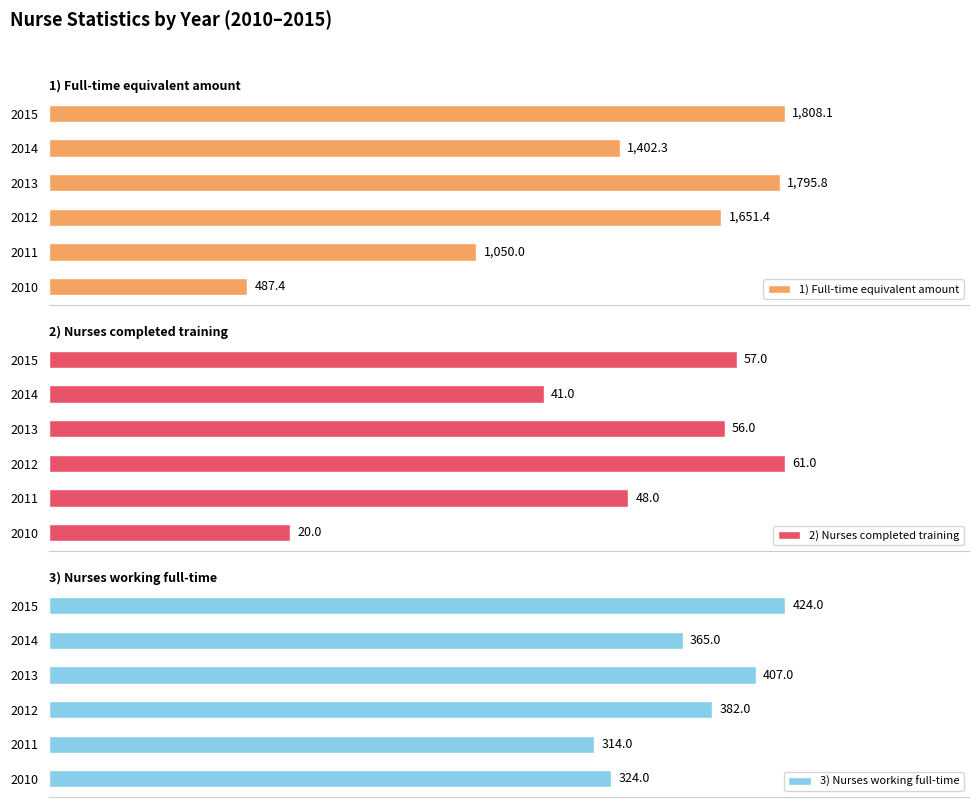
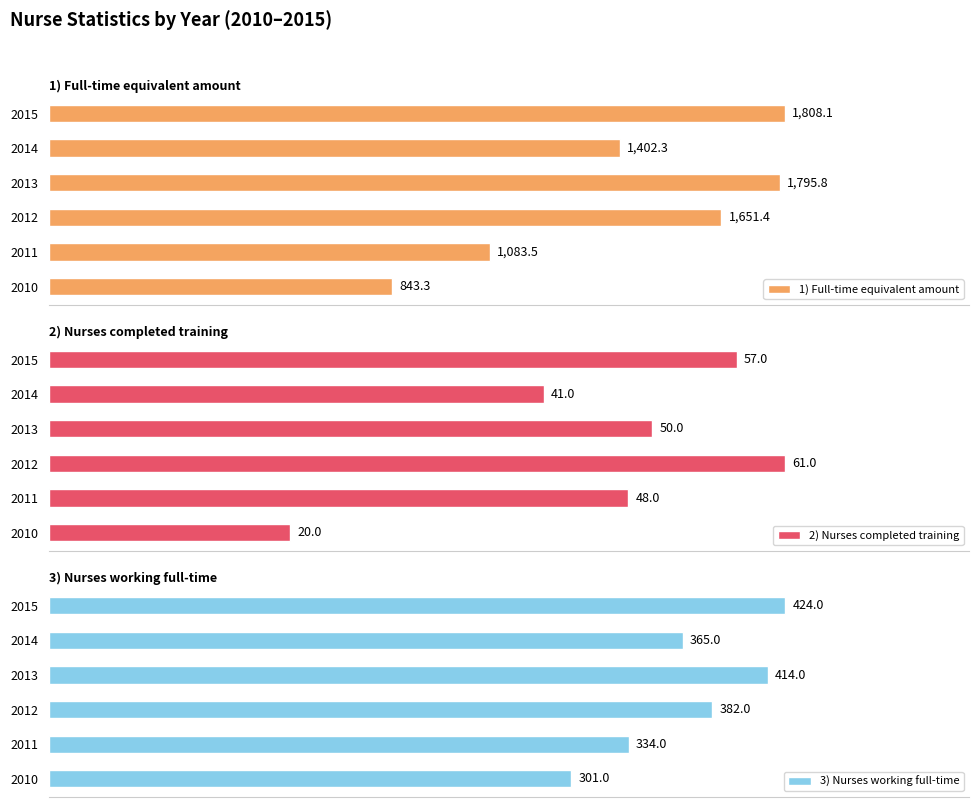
1) Full-time equivalent amount, 2011: 1,050.0 -> 1,083.5
1) Full-time equivalent amount, 2010: 487.4 -> 843.3
2) Nurses completed training, 2013: 56.0 -> 50.0
3) Nurses working full-time, 2013: 407.0 -> 414.0
3) Nurses working full-time, 2011: 314.0 -> 334.0
3) Nurses working full-time, 2010: 324.0 -> 301.0
